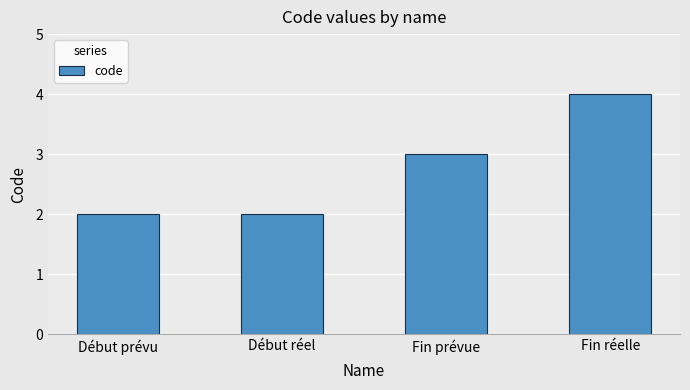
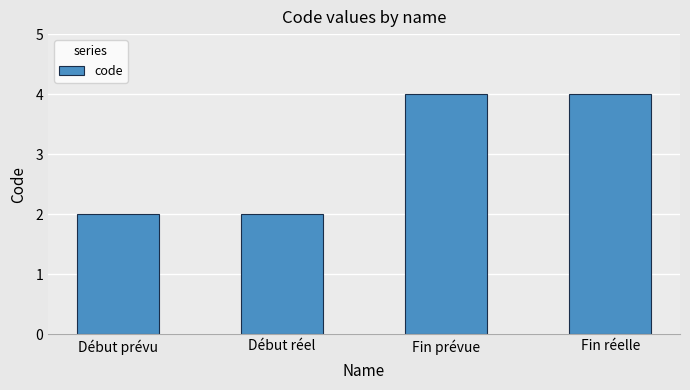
Fin prévue: 3 -> 4
